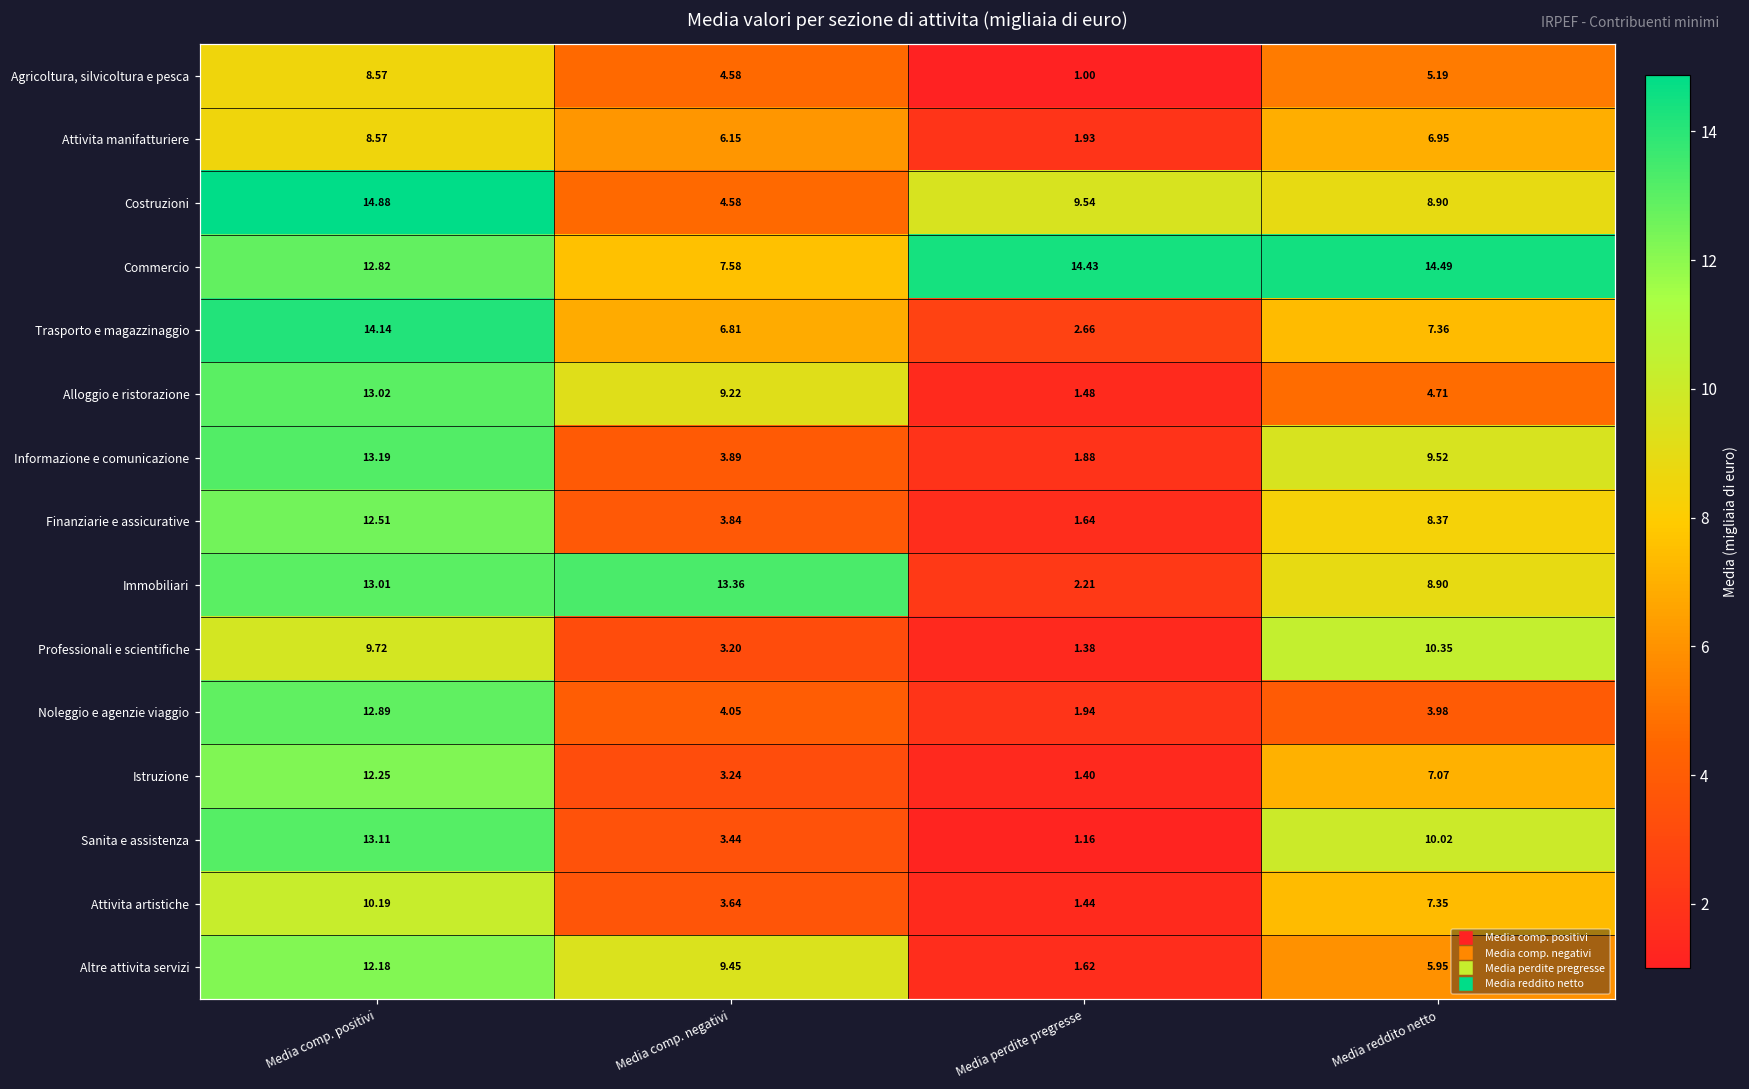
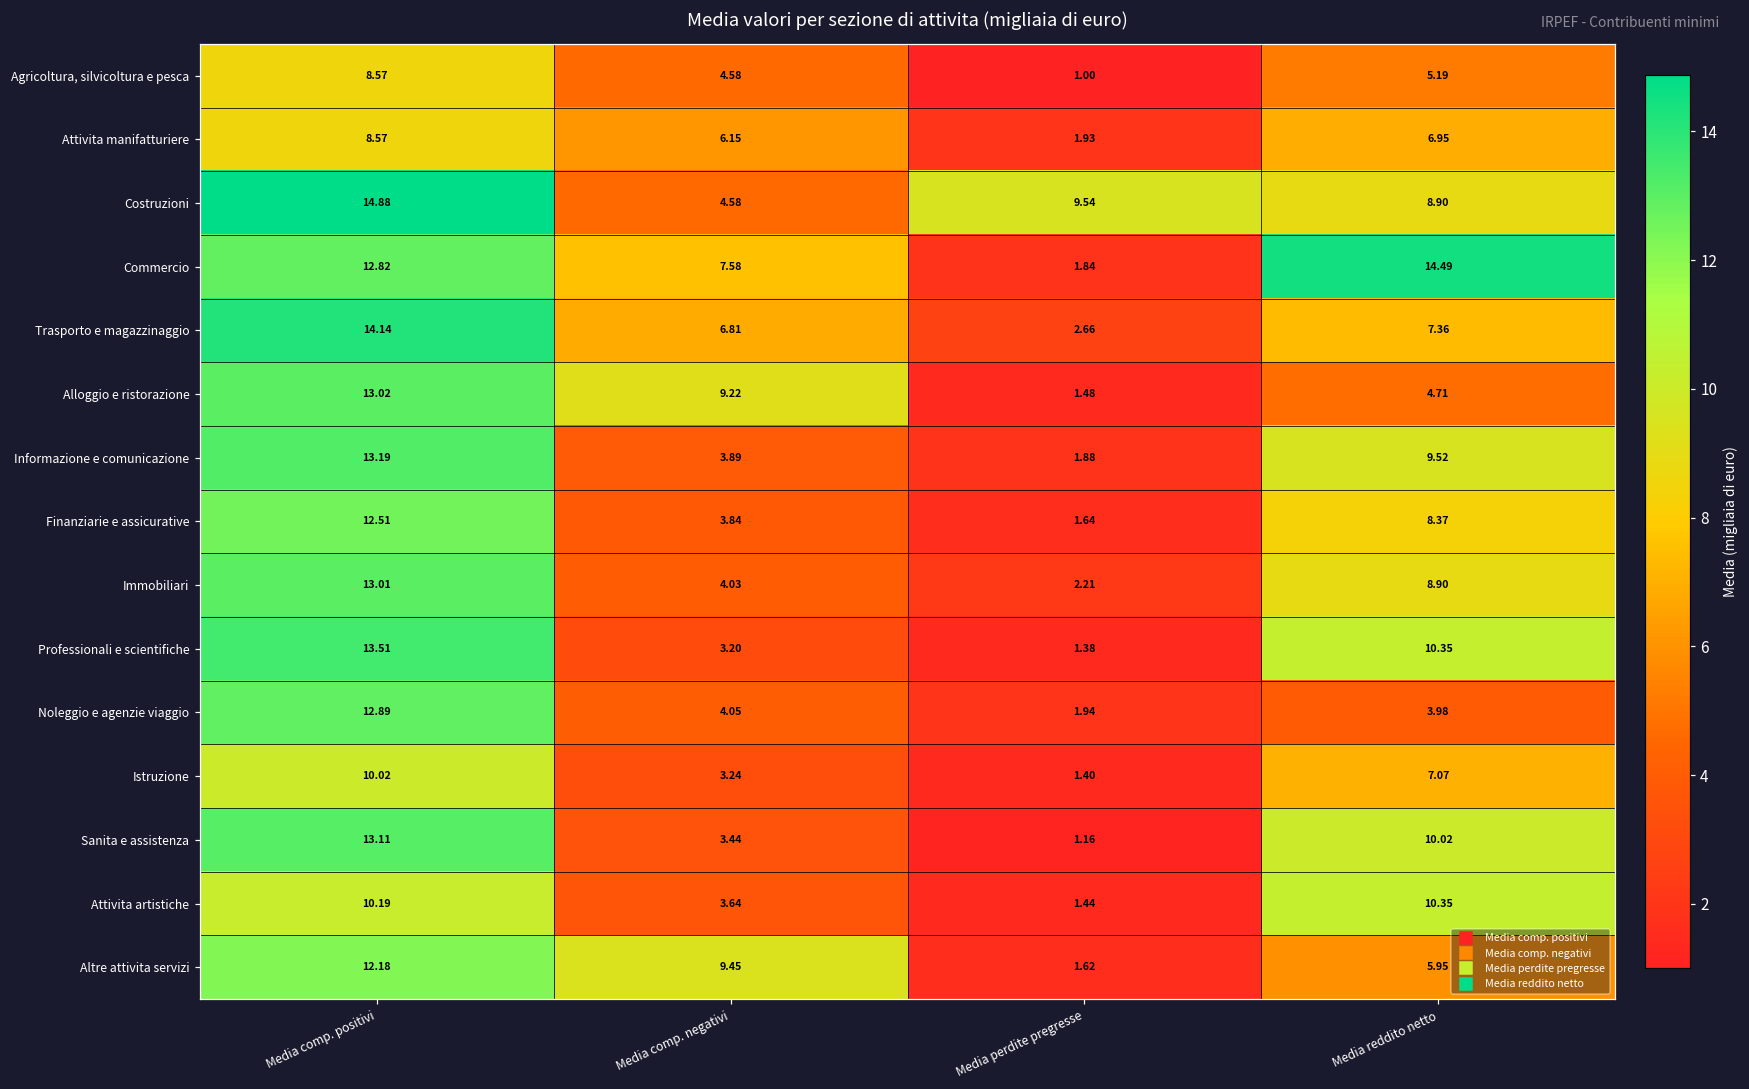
Commercio, Media perdite pregresse: 14.43 -> 1.84
Immobiliari, Media comp. negativi: 13.36 -> 4.03
Professionali e scientifiche, Media comp. positivi: 9.72 -> 13.51
Istruzione, Media comp. positivi: 12.25 -> 10.02
Attivita artistiche, Media reddito netto: 7.35 -> 10.35
